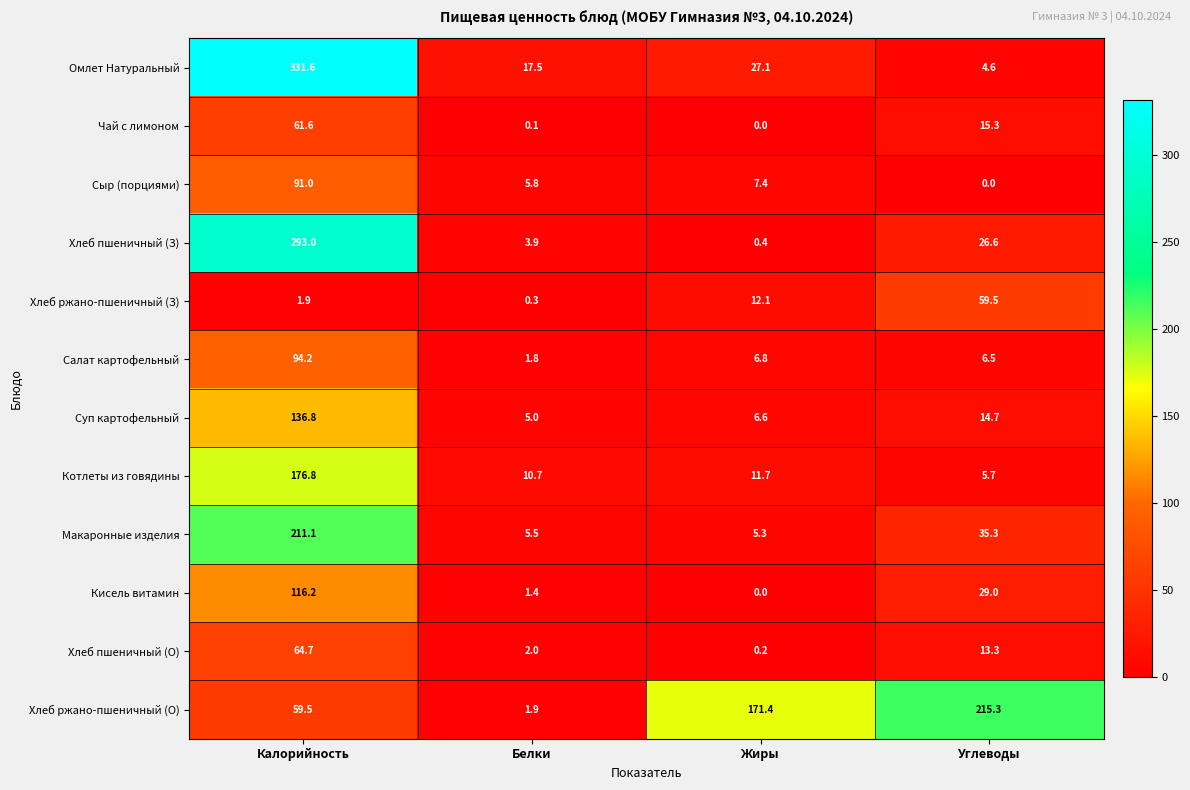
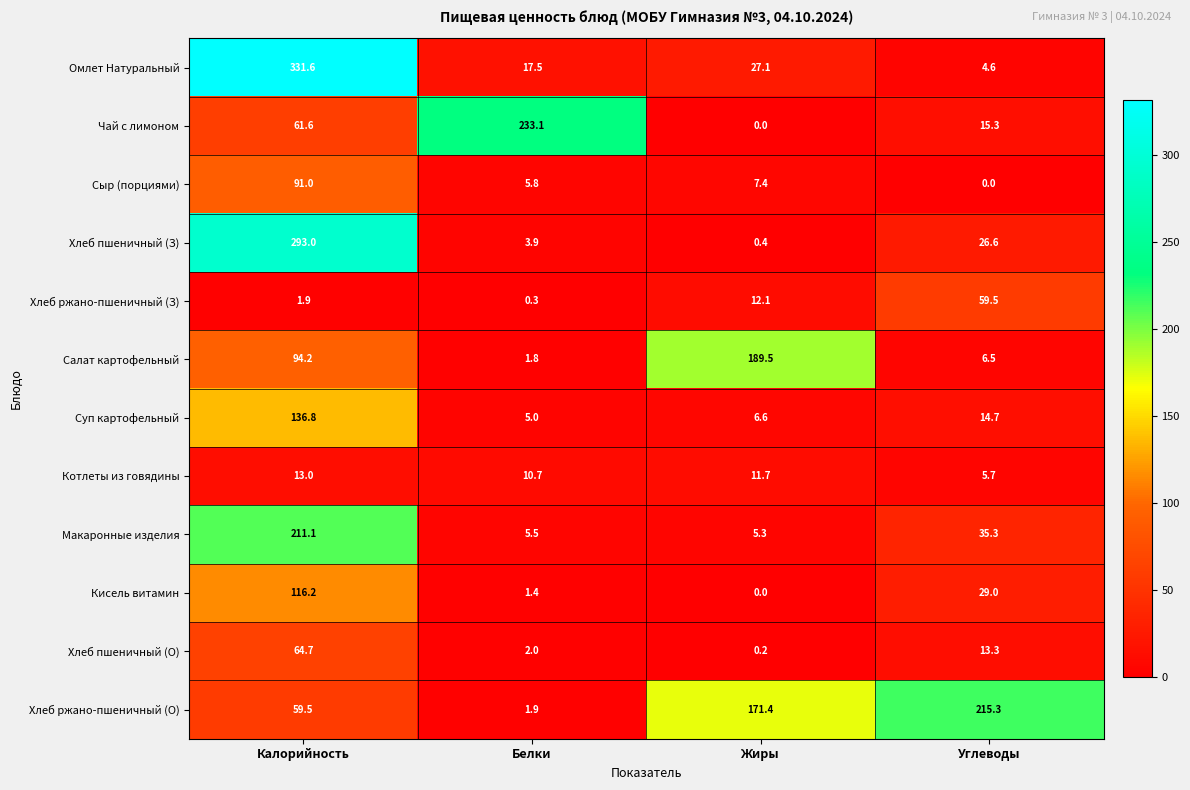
Чай с лимоном, Белки: 0.1 -> 233.1
Салат картофельный, Жиры: 6.8 -> 189.5
Котлеты из говядины, Калорийность: 176.8 -> 13.0
